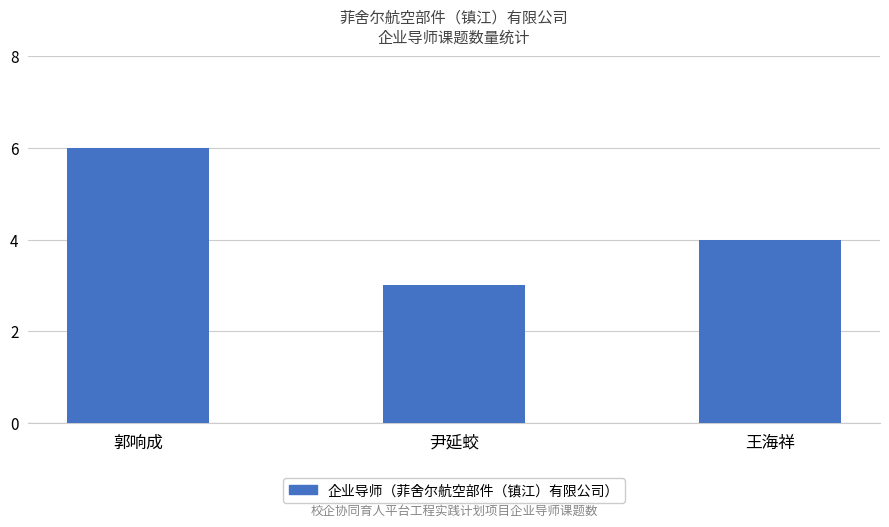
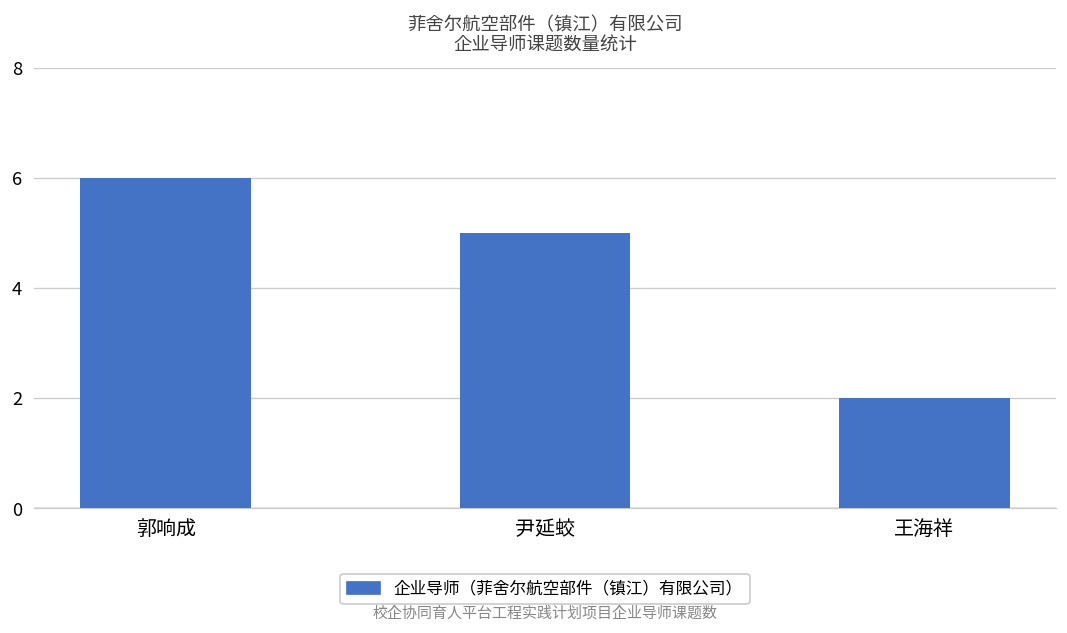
尹延蛟: 3 -> 5
王海祥: 4 -> 2
